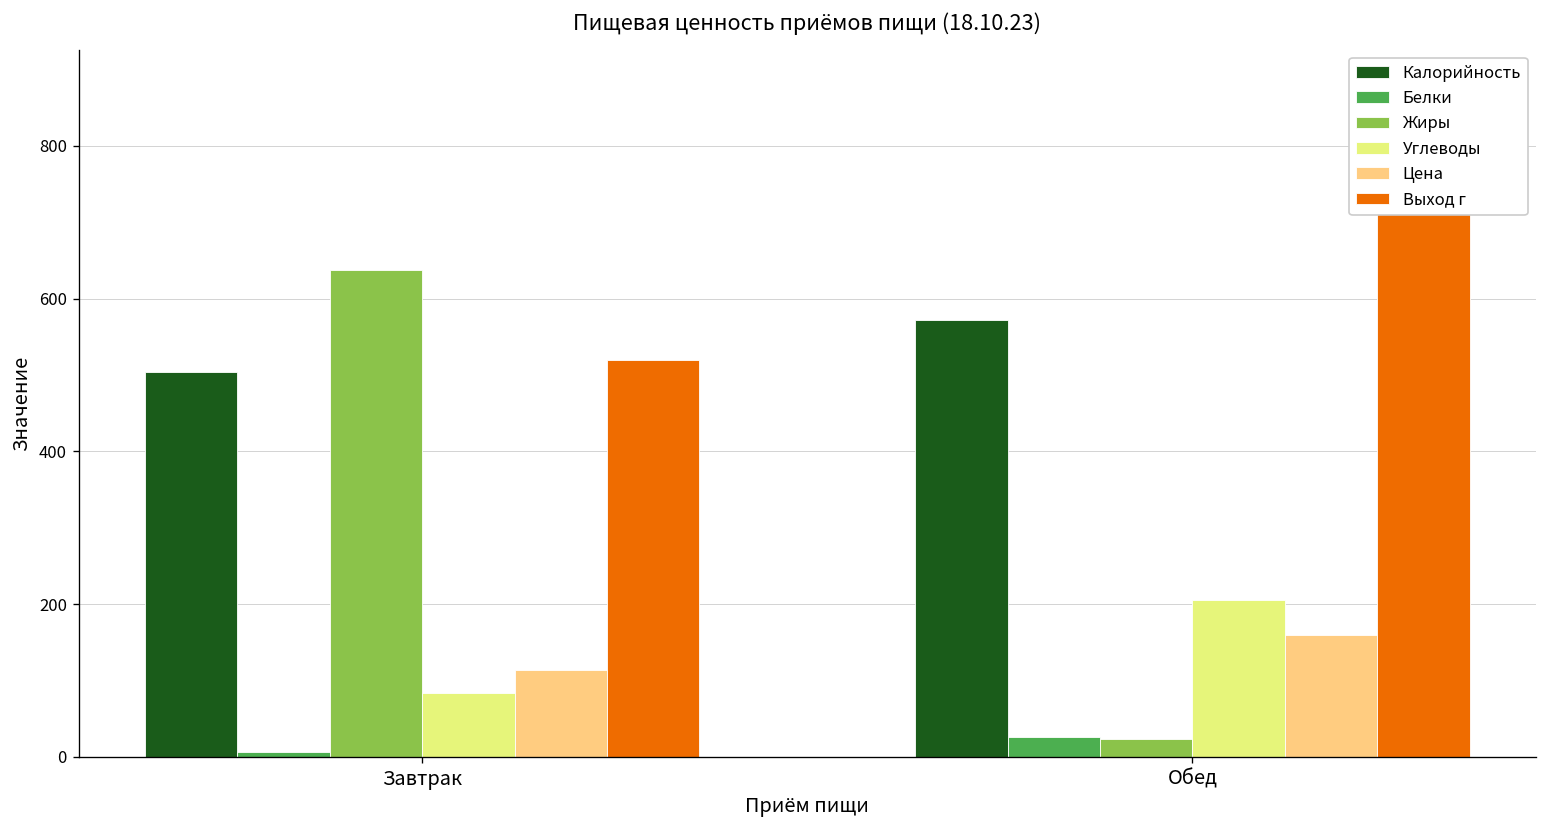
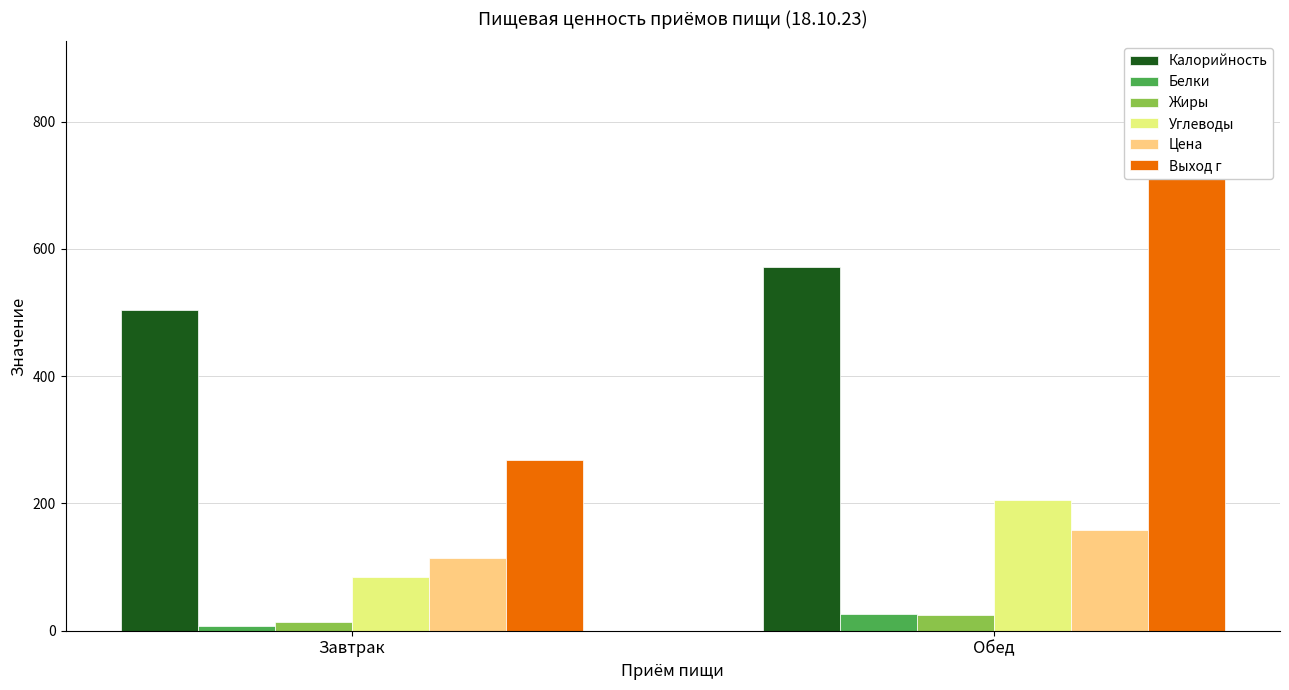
Жиры, Завтрак: 640 -> 10
Выход г, Завтрак: 520 -> 270
